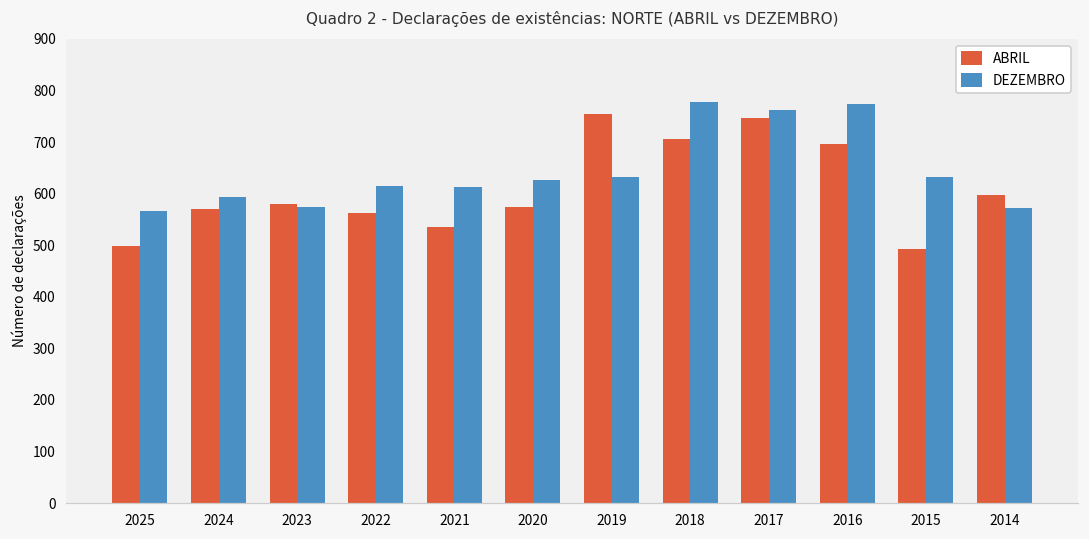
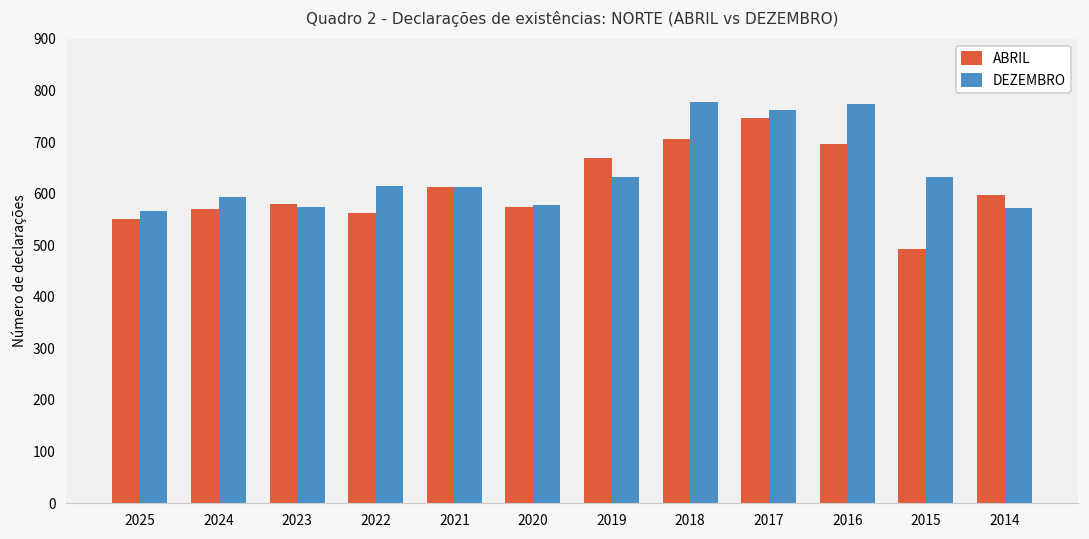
ABRIL, 2025: 500 -> 550
ABRIL, 2021: 540 -> 610
DEZEMBRO, 2020: 630 -> 580
ABRIL, 2019: 750 -> 670
